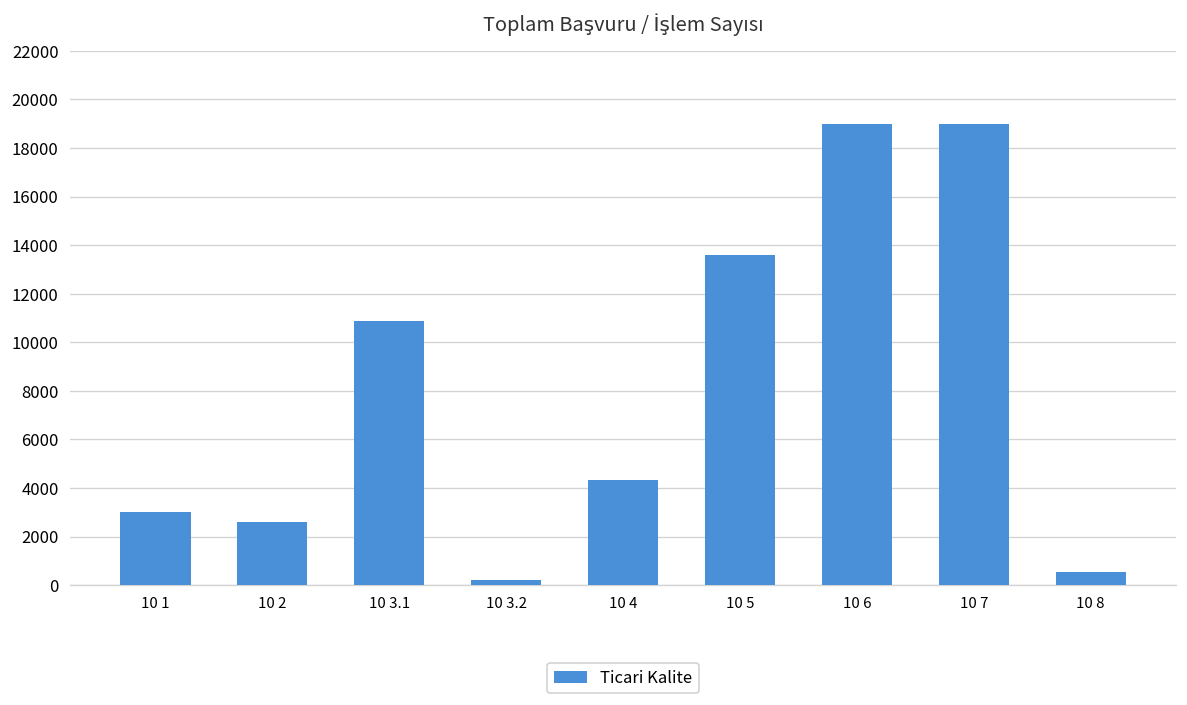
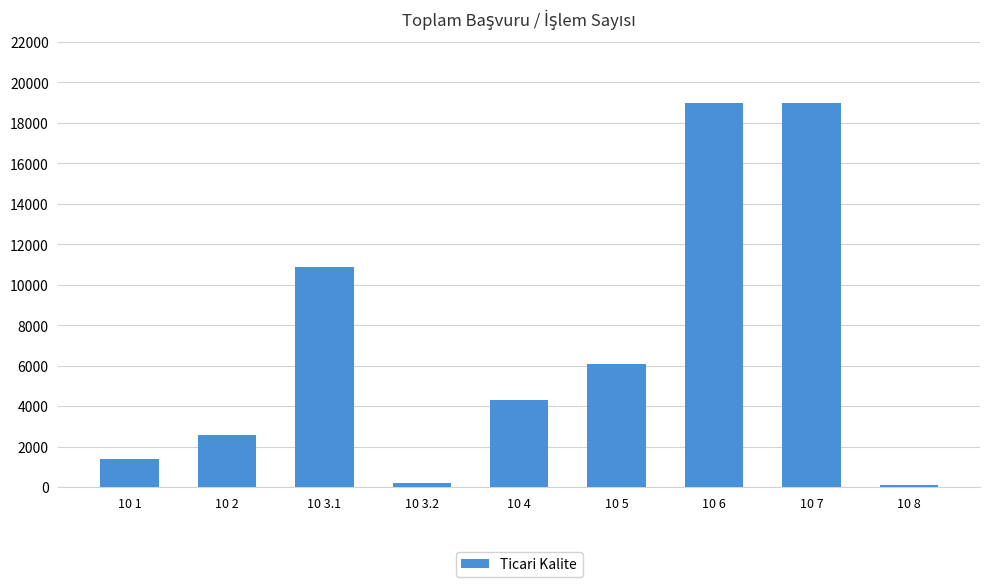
10 1: 3000 -> 1400
10 5: 13600 -> 6100
10 8: 500 -> 100
